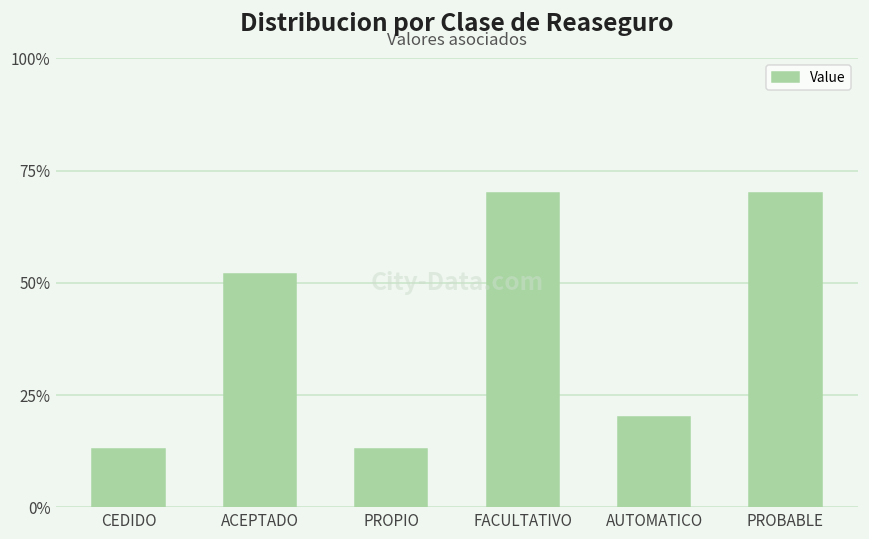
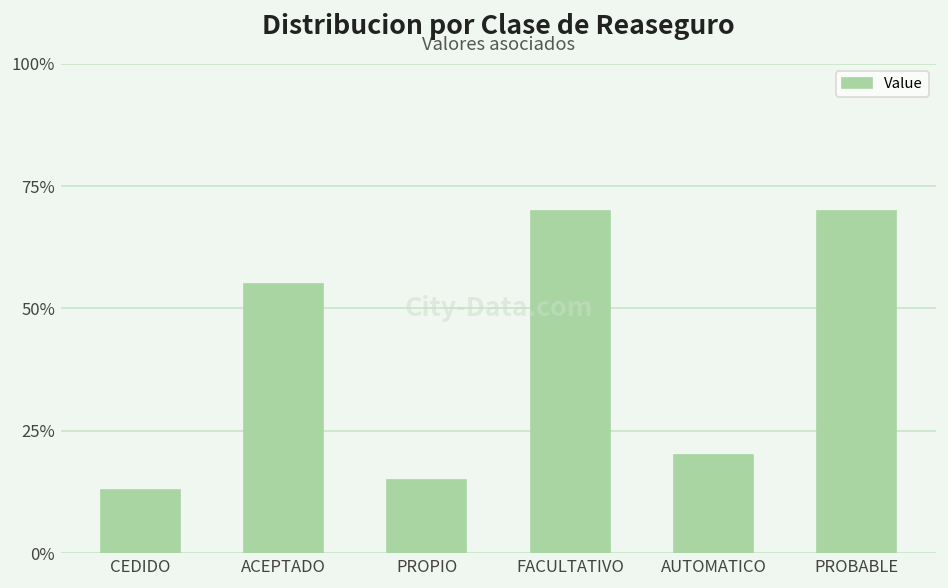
ACEPTADO: 52% -> 55%
PROPIO: 13% -> 15%
